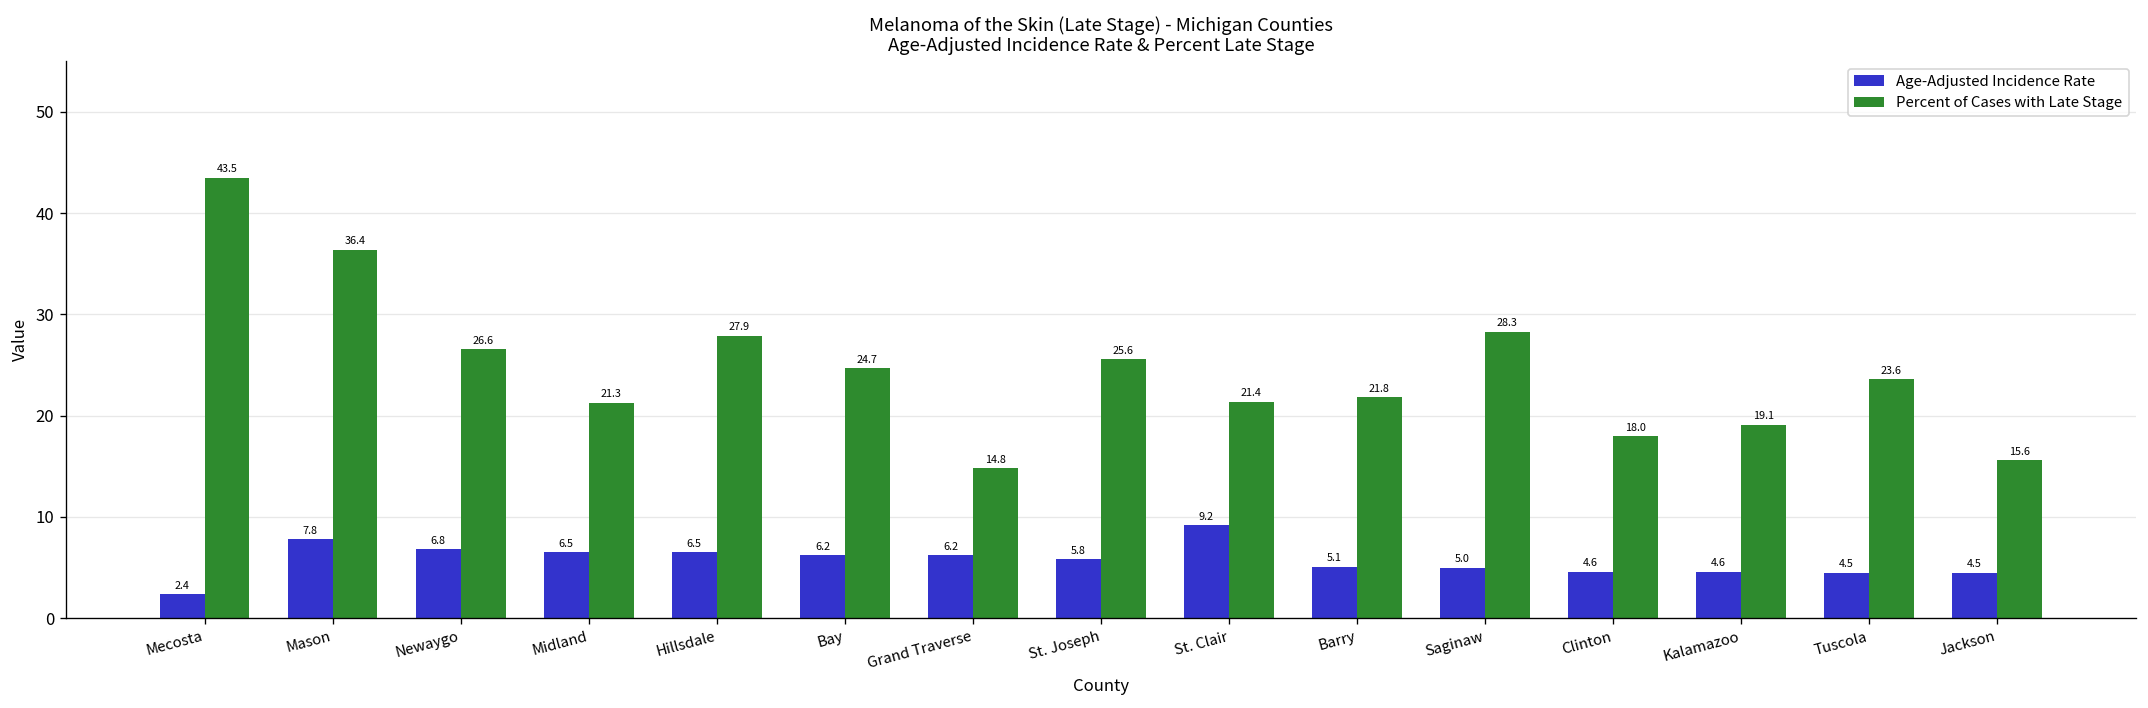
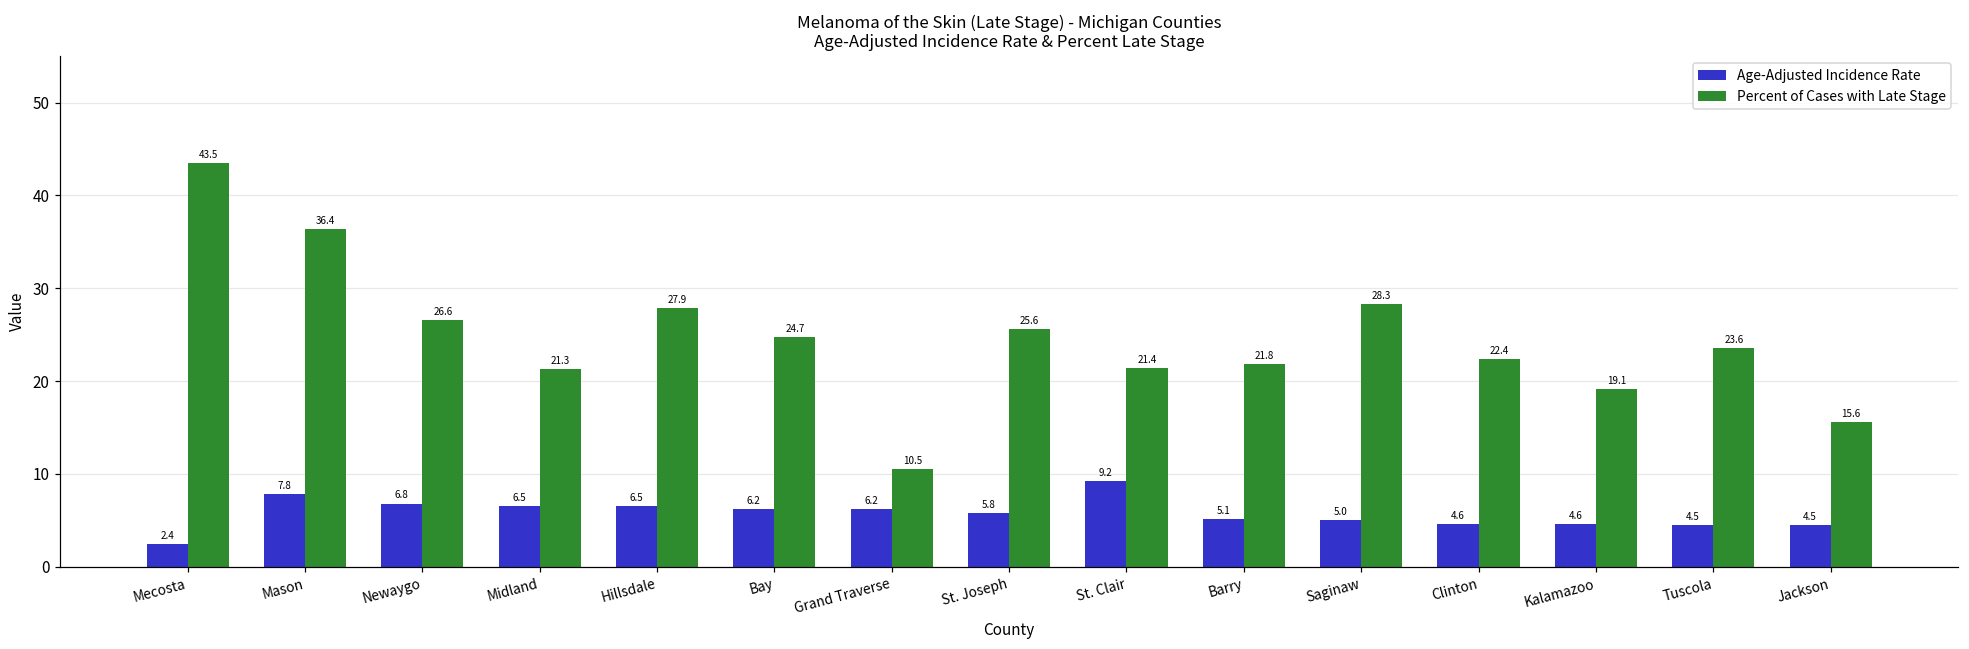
Percent of Cases with Late Stage, Grand Traverse: 14.8 -> 10.5
Percent of Cases with Late Stage, Clinton: 18.0 -> 22.4
